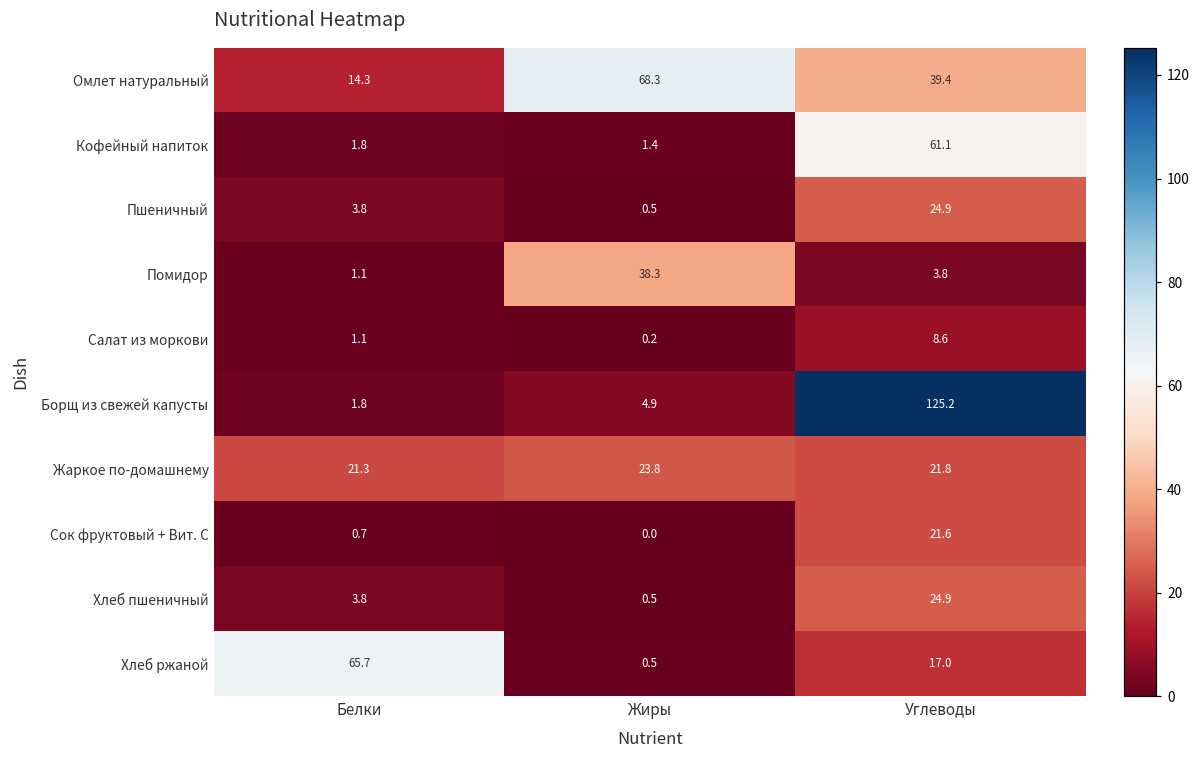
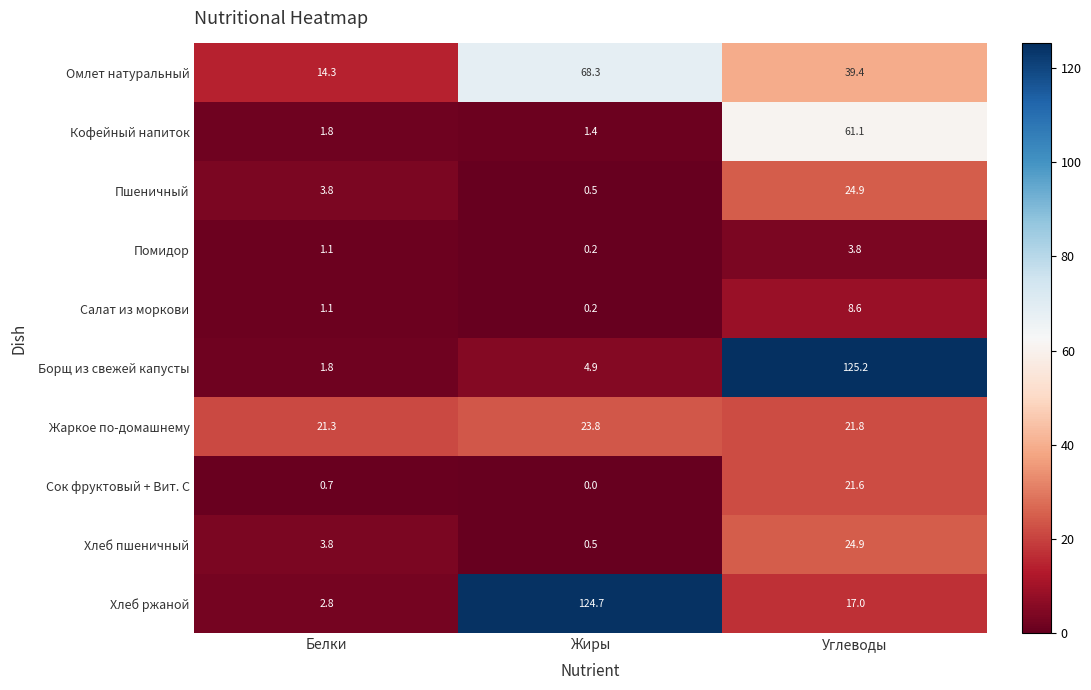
Помидор, Жиры: 38.3 -> 0.2
Хлеб ржаной, Белки: 65.7 -> 2.8
Хлеб ржаной, Жиры: 0.5 -> 124.7
